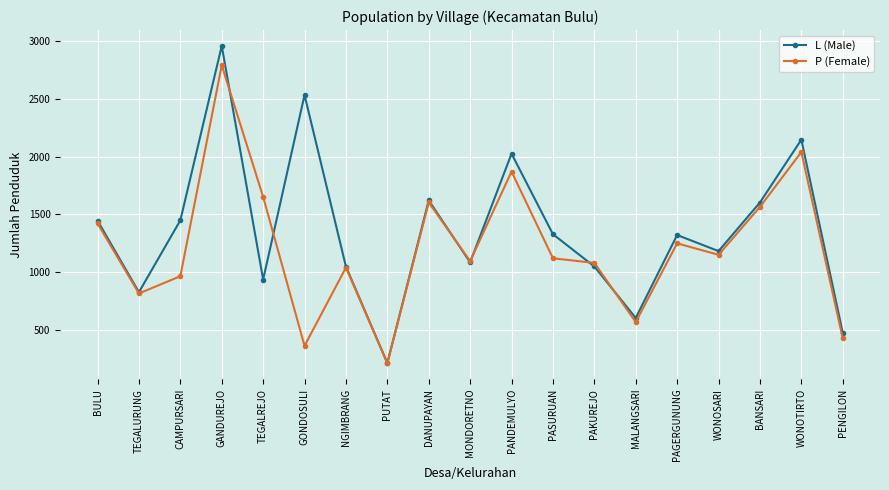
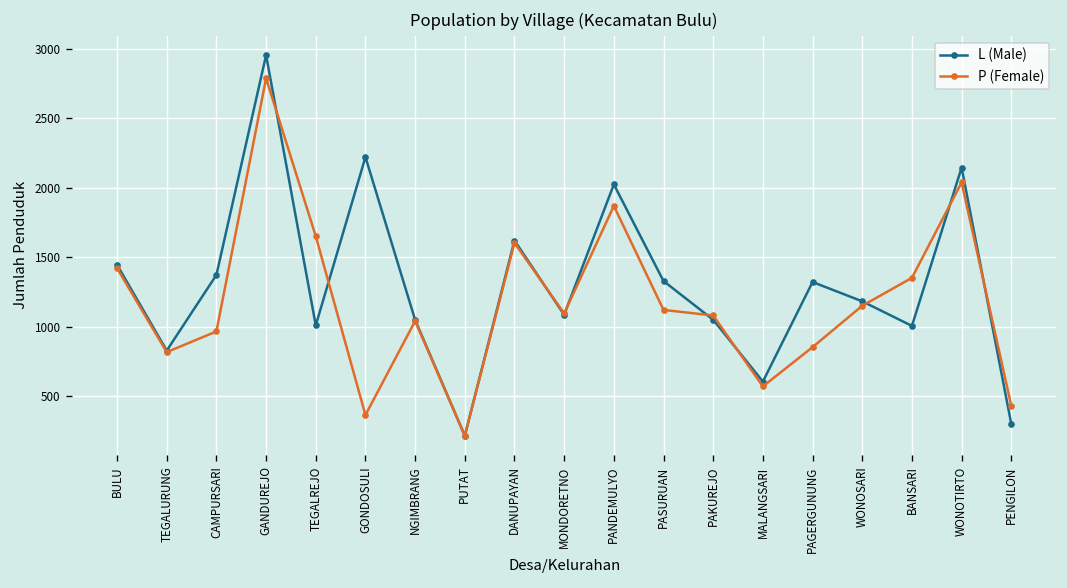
L (Male), CAMPURSARI: 1450 -> 1370
L (Male), TEGALREJO: 940 -> 1010
L (Male), GONDOSULI: 2530 -> 2220
P (Female), PAGERGUNUNG: 1250 -> 850
L (Male), BANSARI: 1600 -> 1010
P (Female), BANSARI: 1570 -> 1350
L (Male), PENGILON: 480 -> 300
